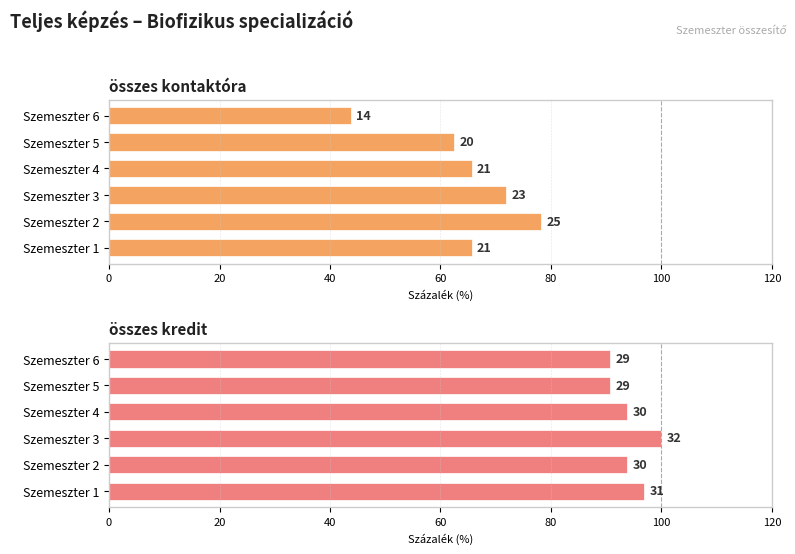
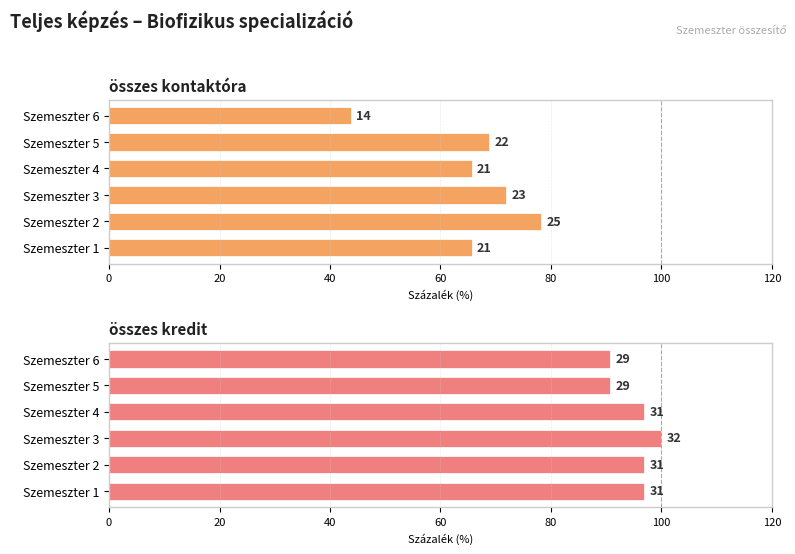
összes kontaktóra, Szemeszter 5: 20 -> 22
összes kredit, Szemeszter 4: 30 -> 31
összes kredit, Szemeszter 2: 30 -> 31
